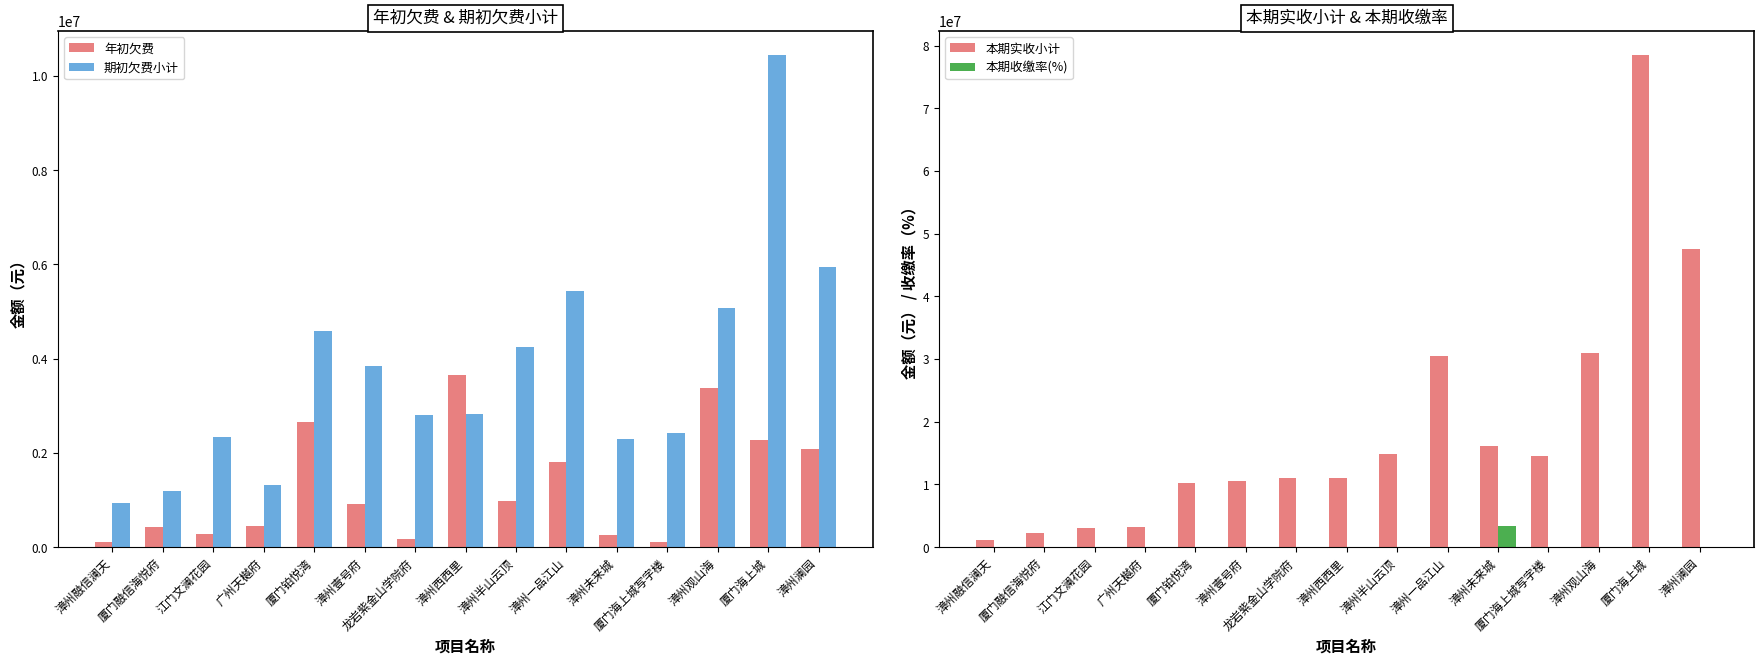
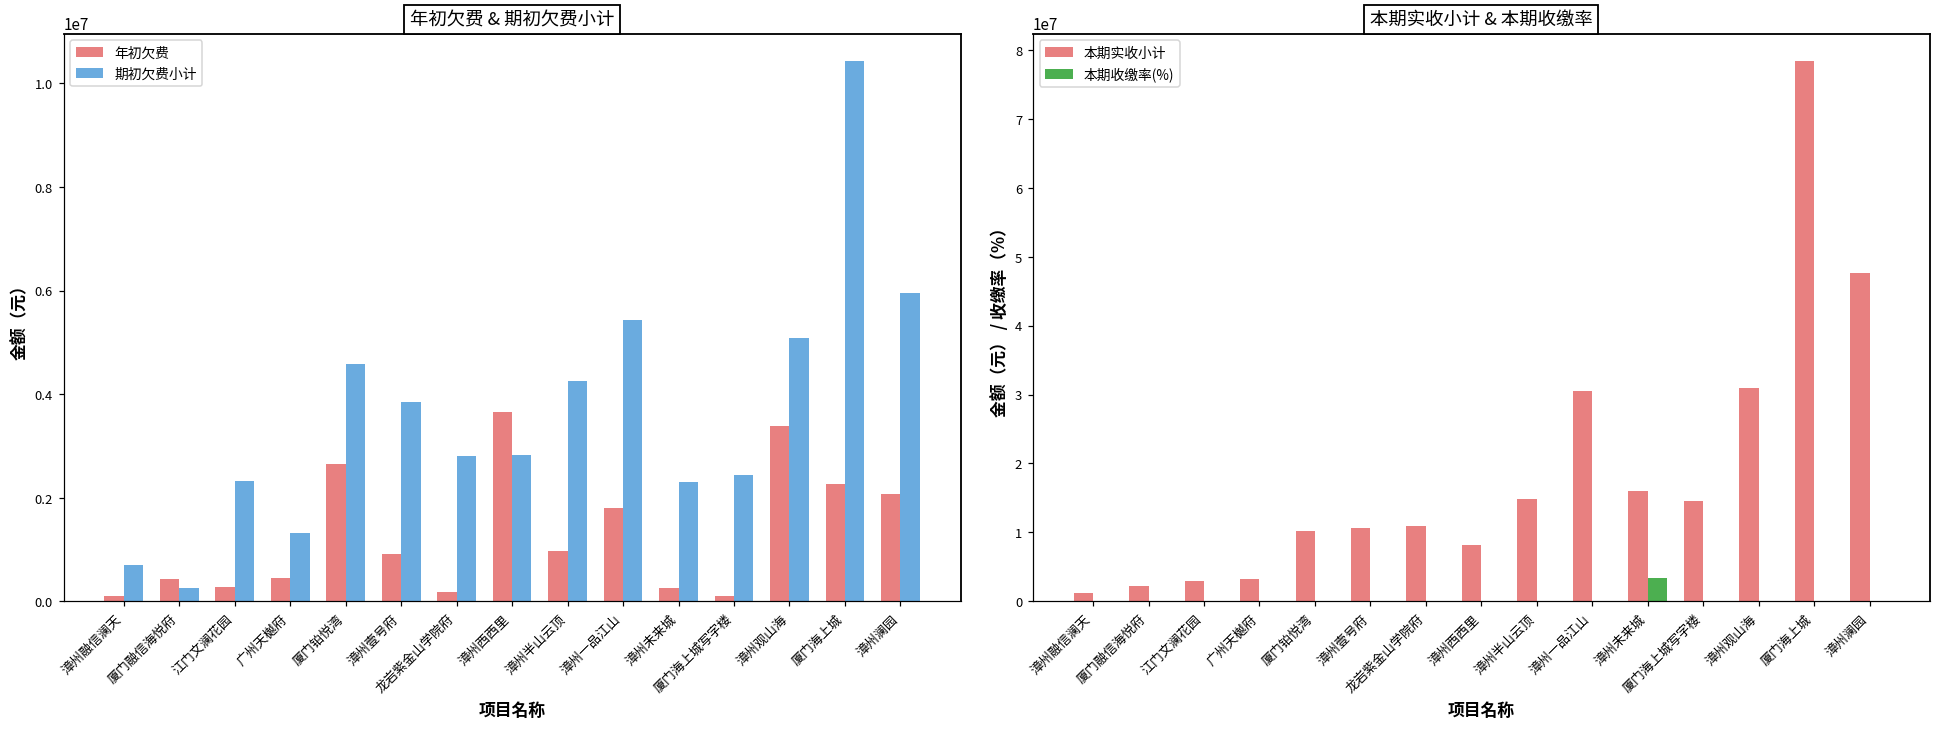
年初欠费 & 期初欠费小计, 期初欠费小计, 漳州融信澜天: 900000 -> 700000
年初欠费 & 期初欠费小计, 期初欠费小计, 厦门融信海悦府: 1200000 -> 300000
本期实收小计 & 本期收缴率, 本期实收小计, 漳州西西里: 11000000 -> 8000000
